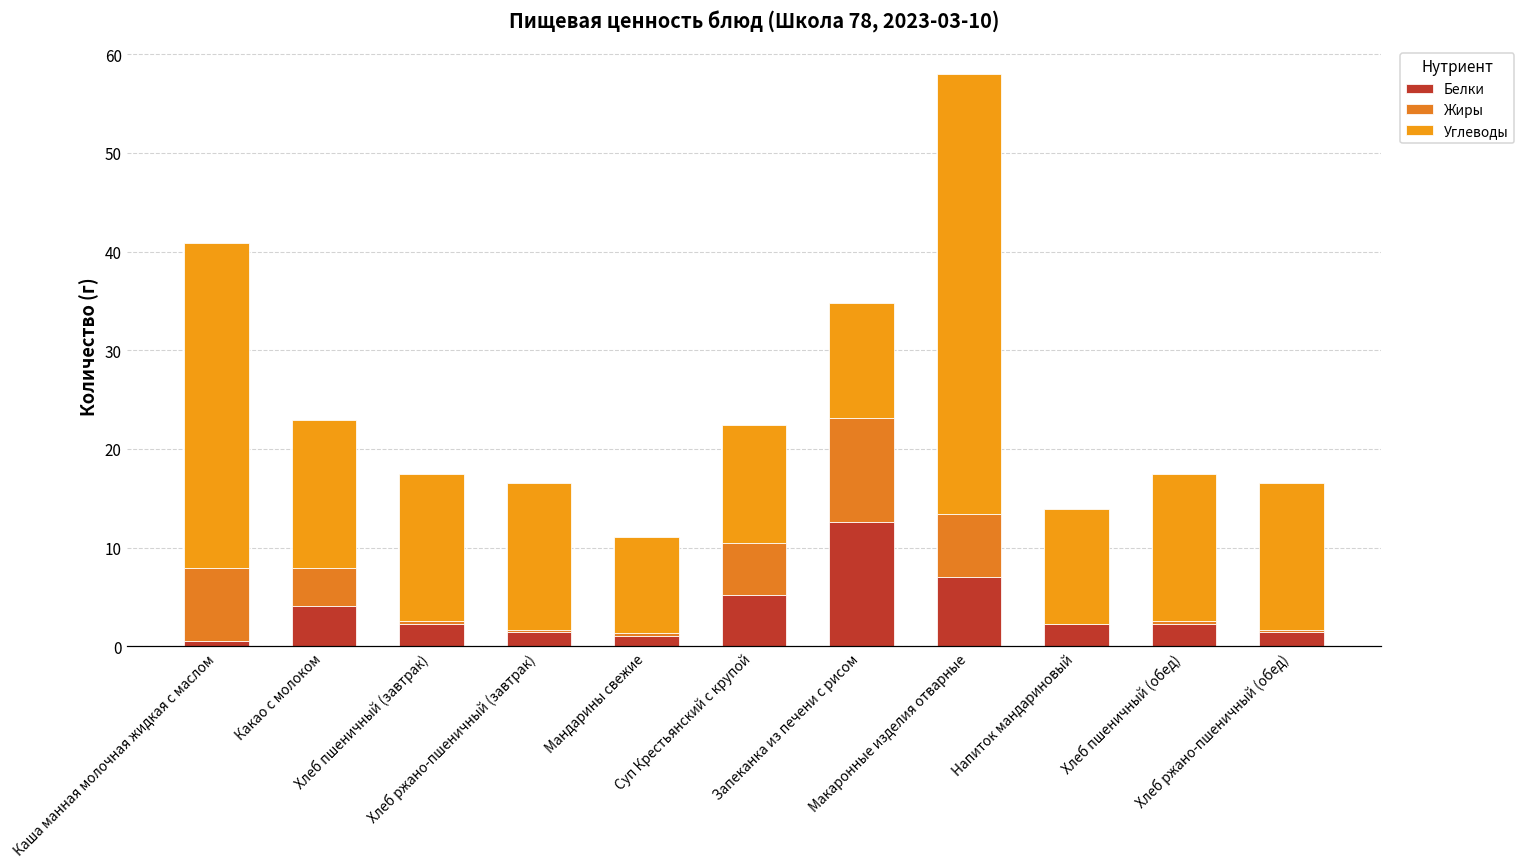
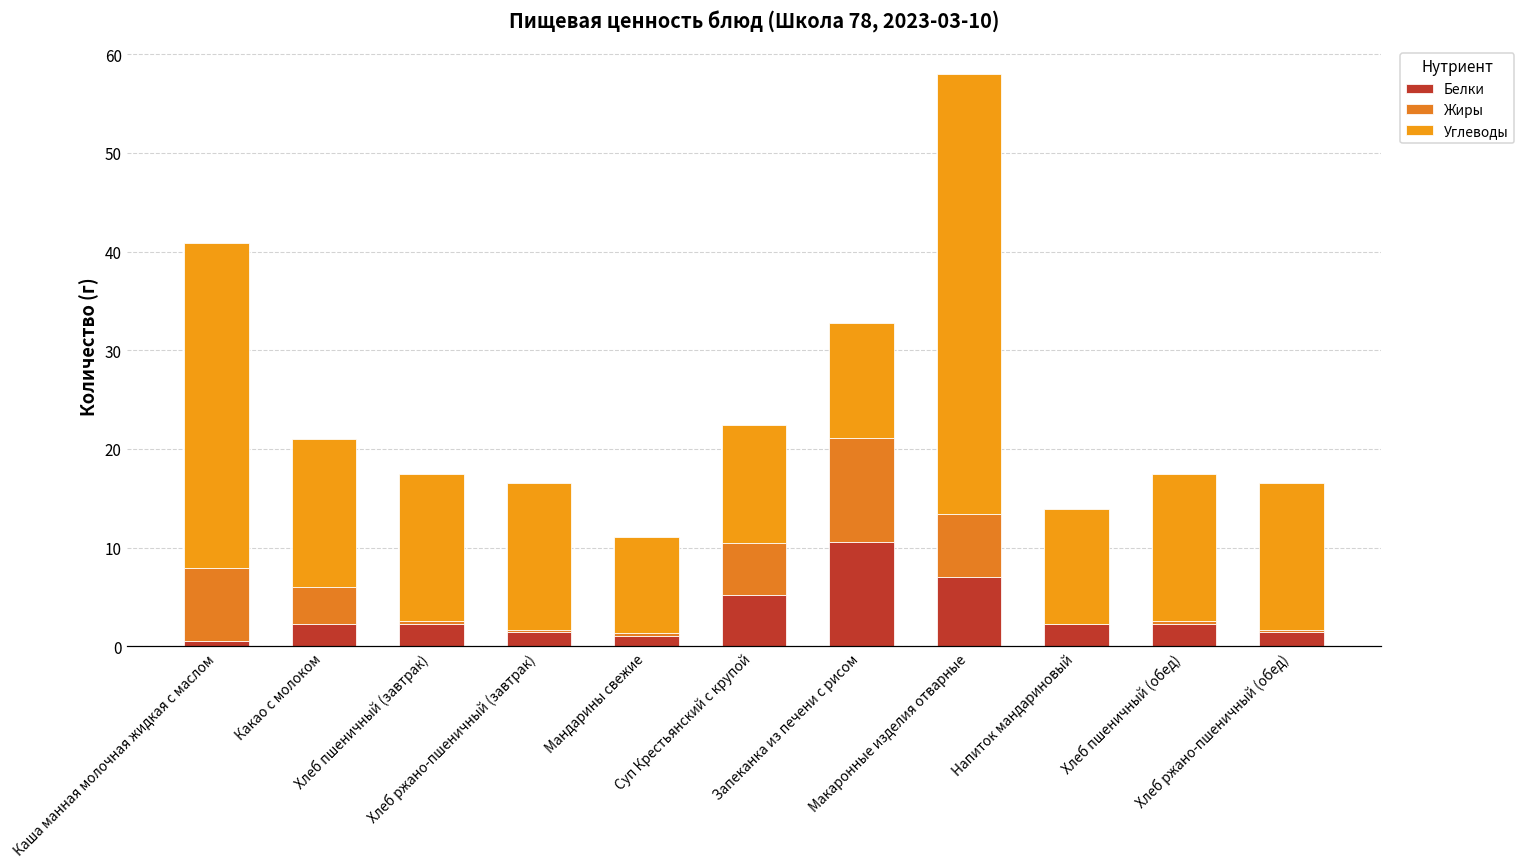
Белки, Какао с молоком: 4 -> 2
Белки, Запеканка из печени с рисом: 13 -> 11
